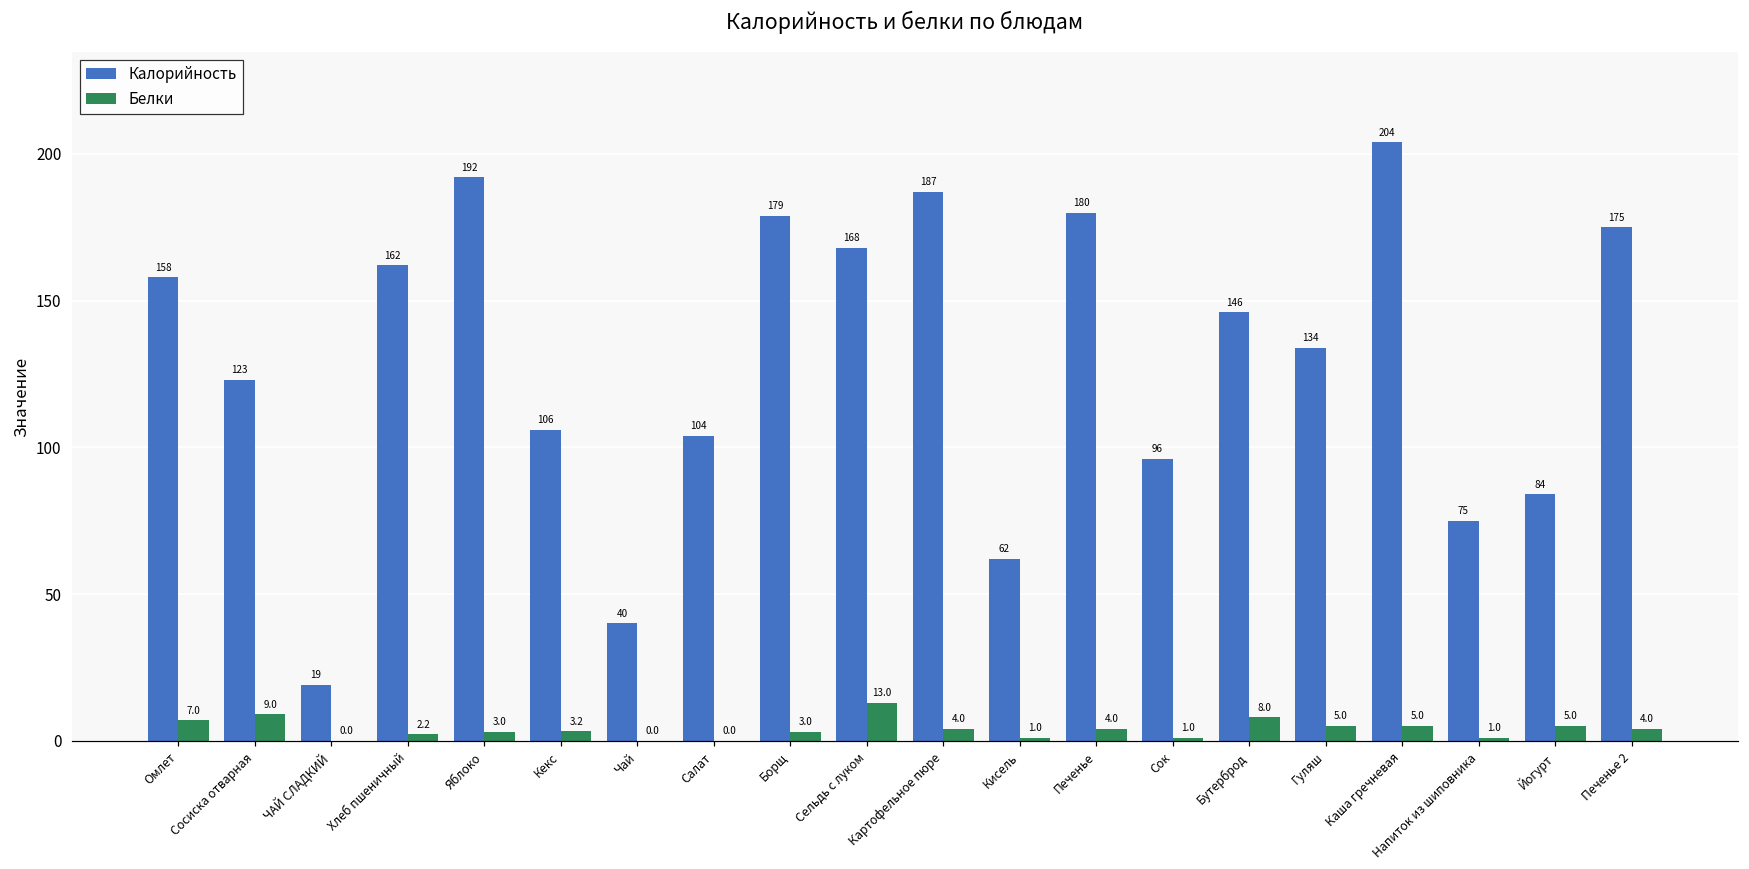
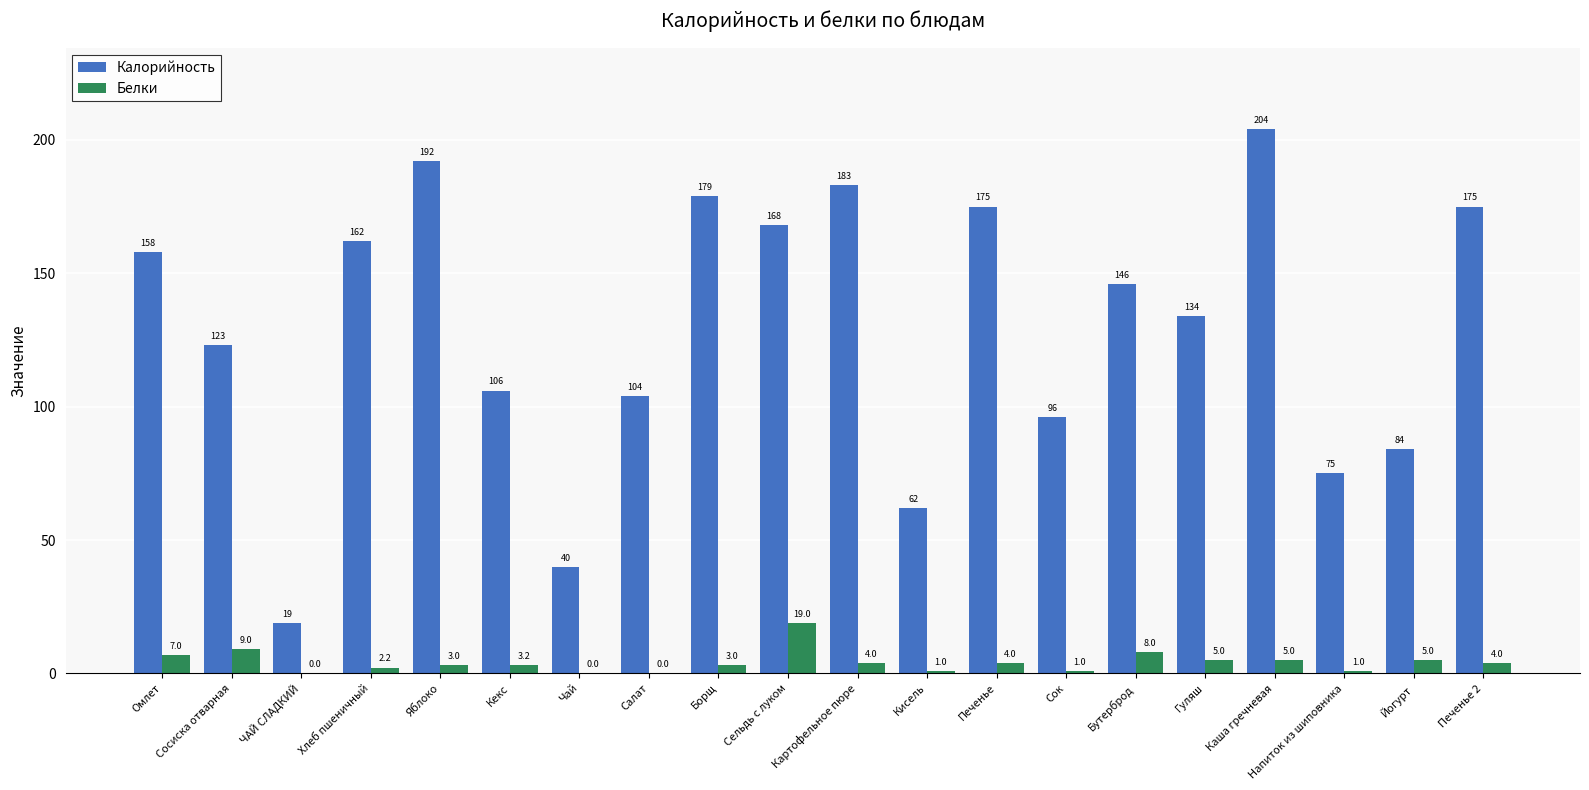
Белки, Сельдь с луком: 13.0 -> 19.0
Калорийность, Картофельное пюре: 187 -> 183
Калорийность, Печенье: 180 -> 175
